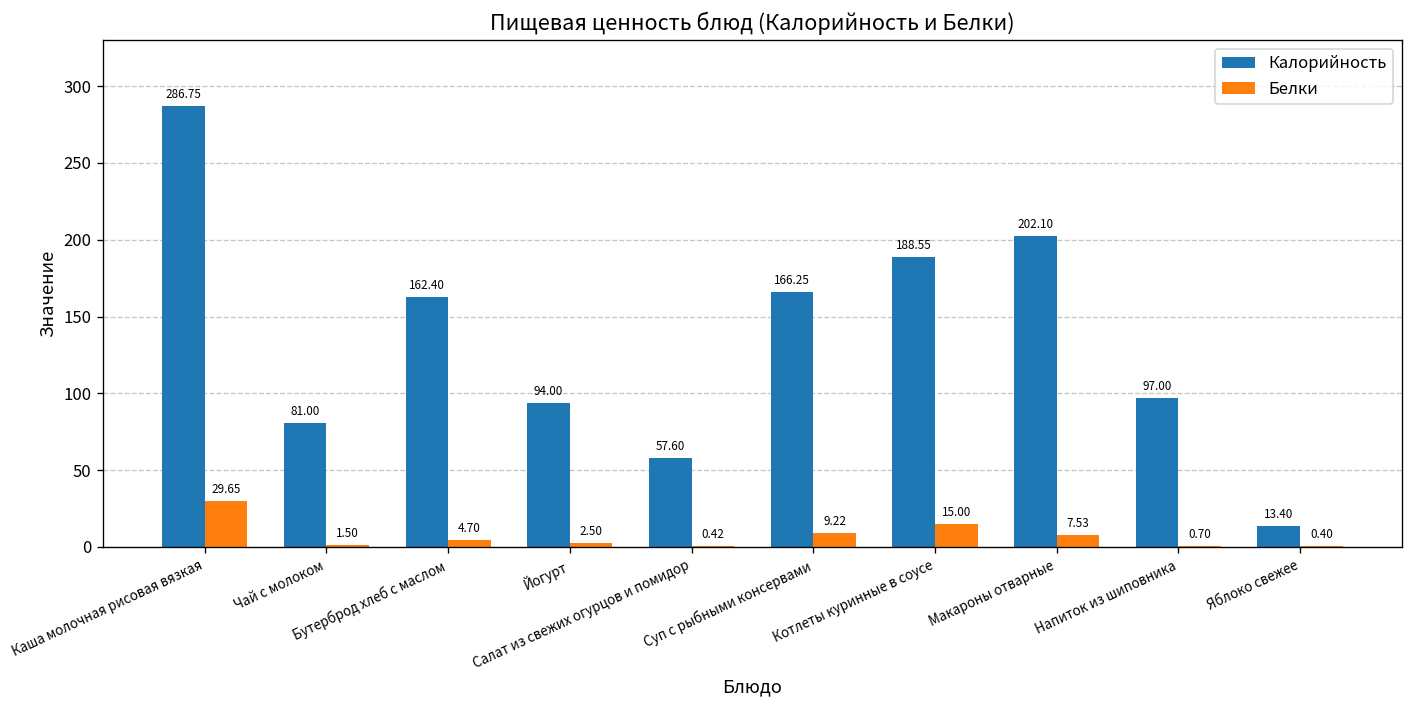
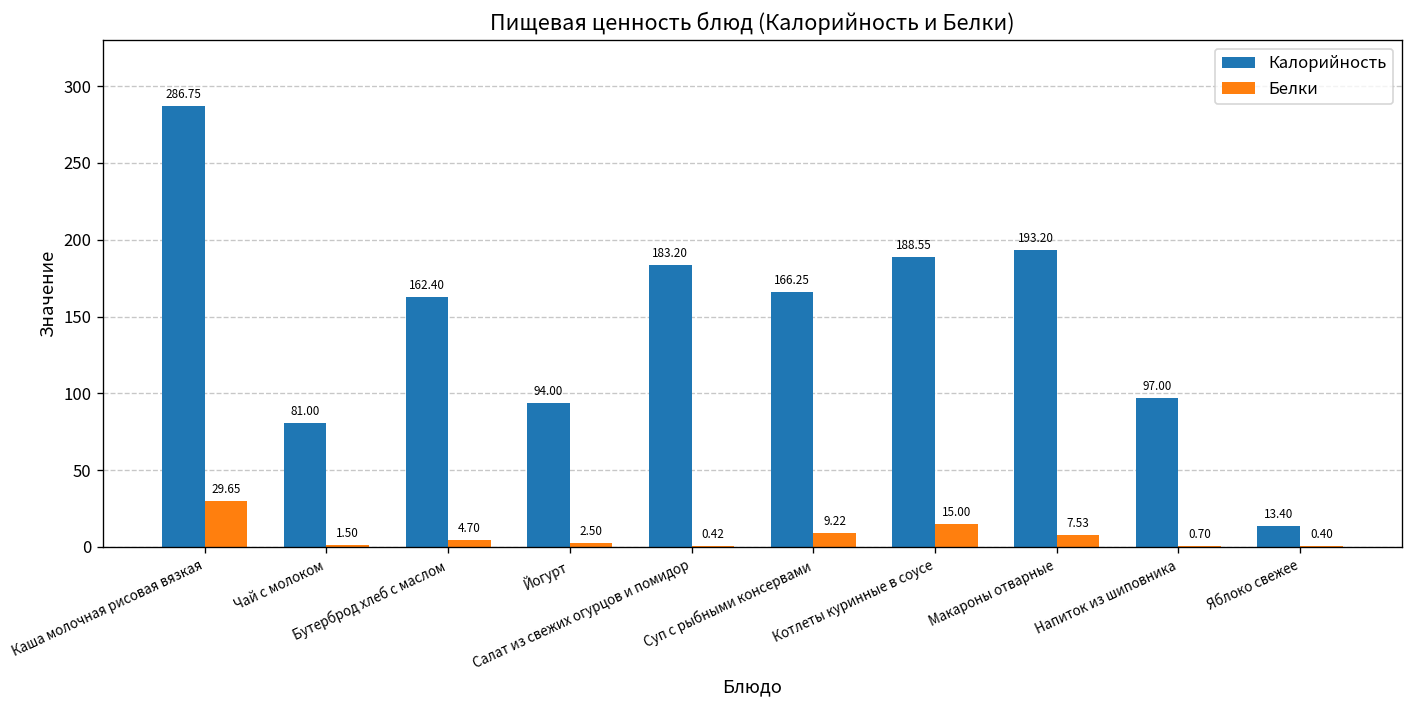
Калорийность, Салат из свежих огурцов и помидор: 57.60 -> 183.20
Калорийность, Макароны отварные: 202.10 -> 193.20
